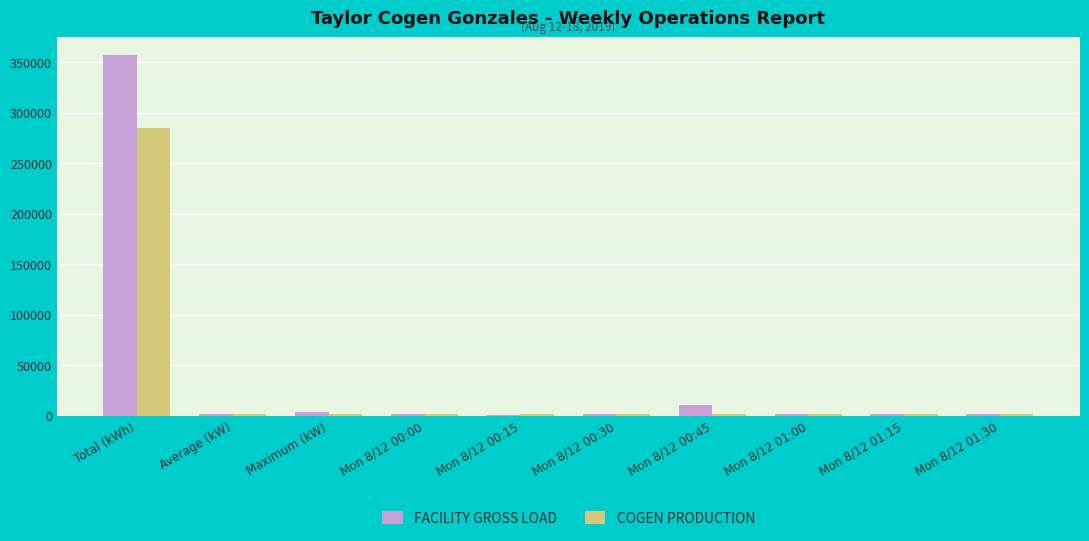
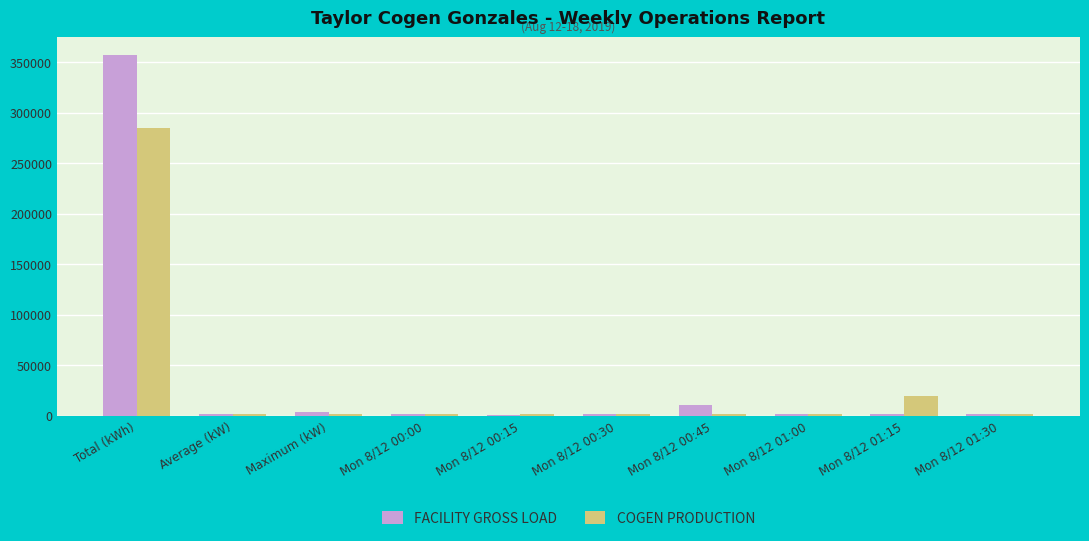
COGEN PRODUCTION, Mon 8/12 01:15: 2000 -> 20000
